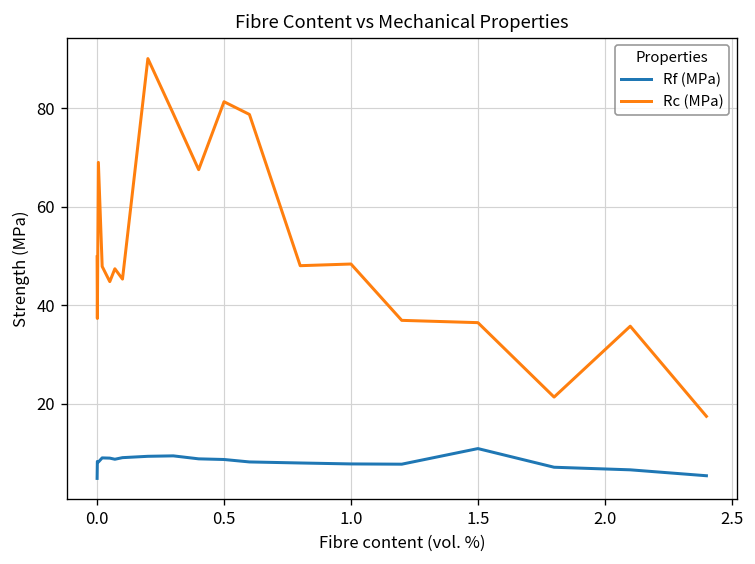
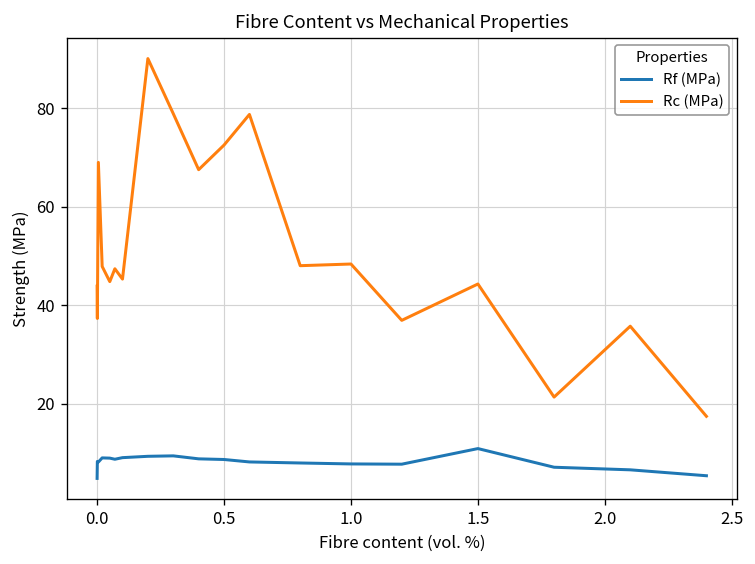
Rc (MPa), 0.0: 50 -> 44
Rc (MPa), 0.5: 81 -> 73
Rc (MPa), 1.5: 36 -> 44
